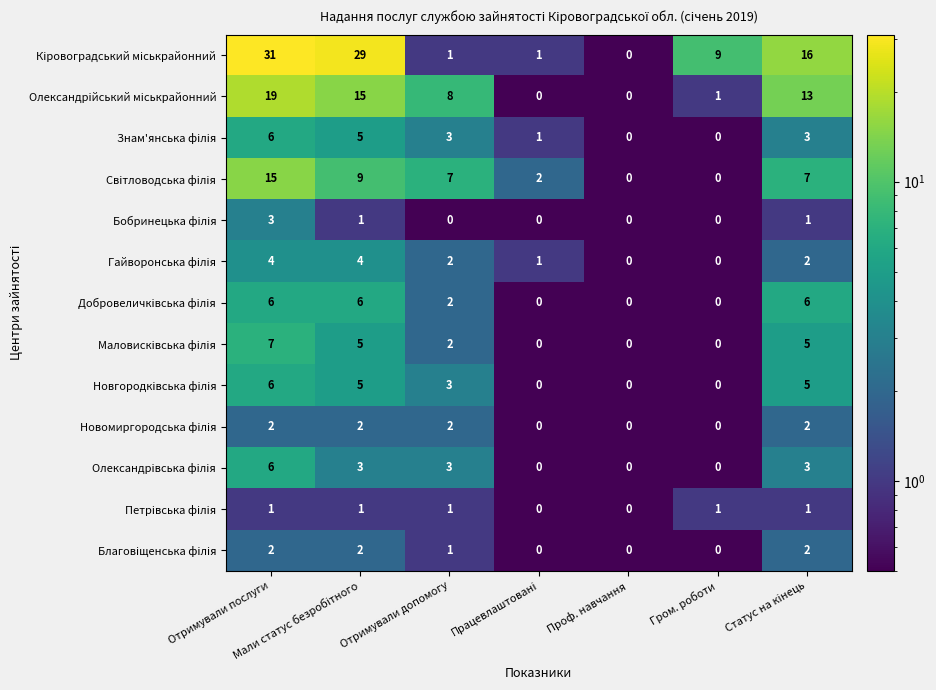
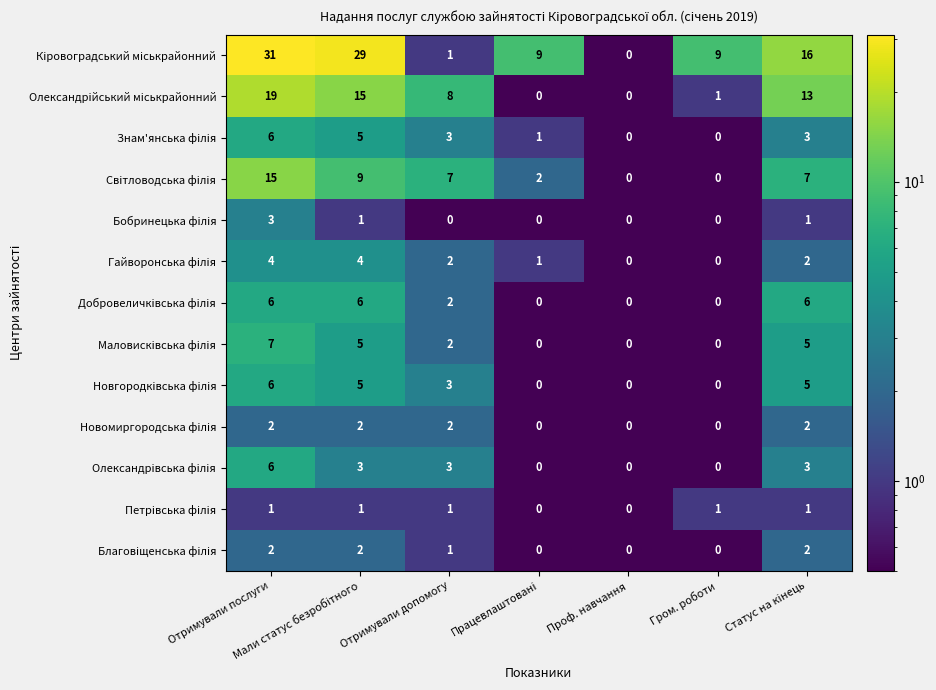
Кіровоградський міськрайонний, Працевлаштовані: 1 -> 9
